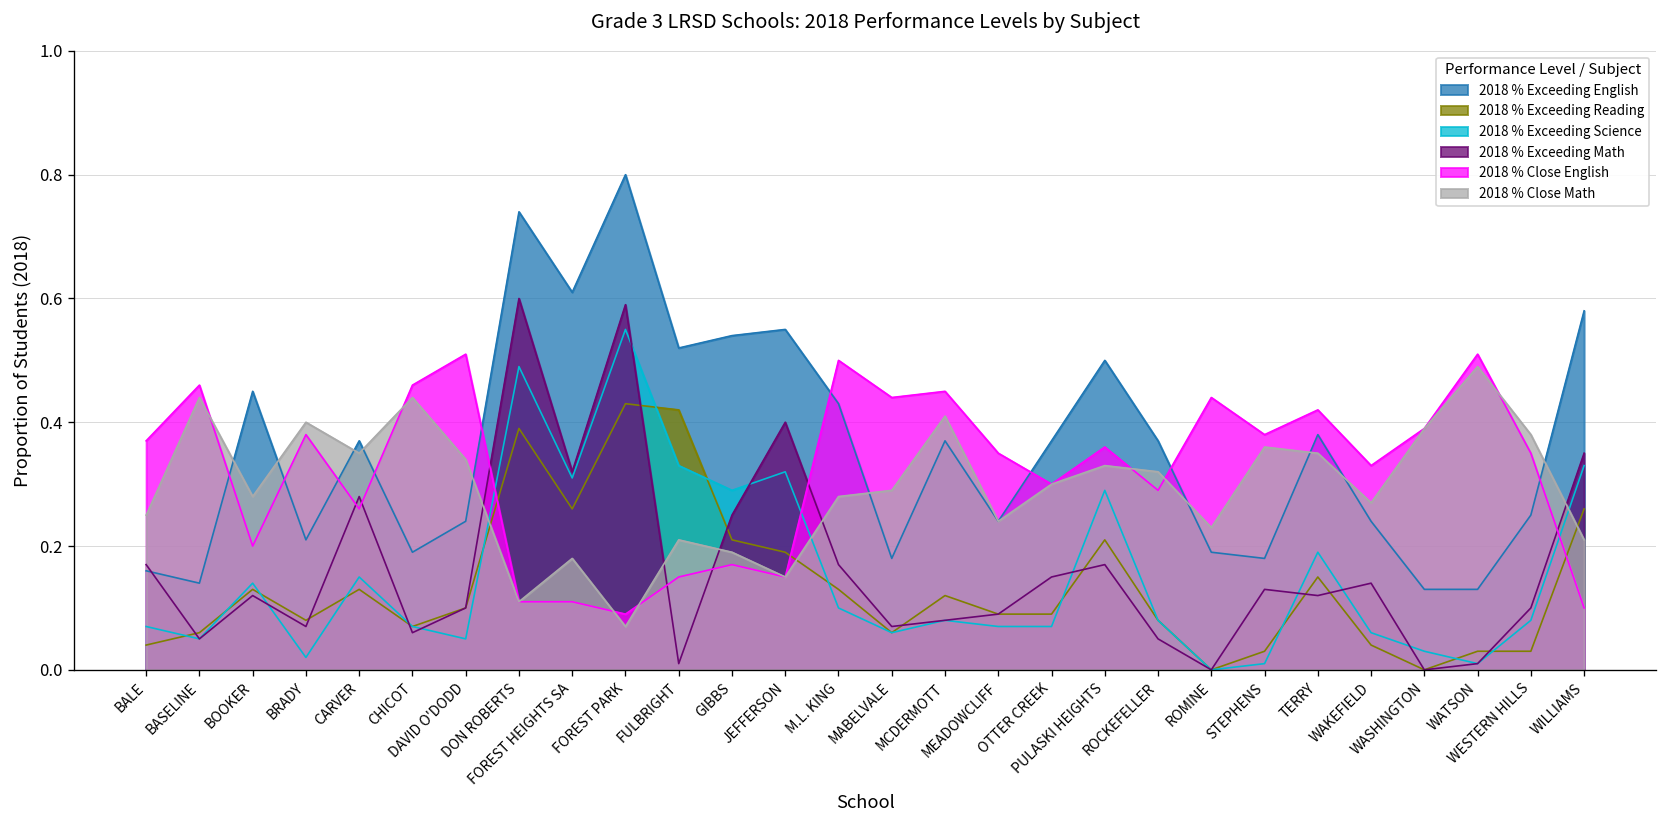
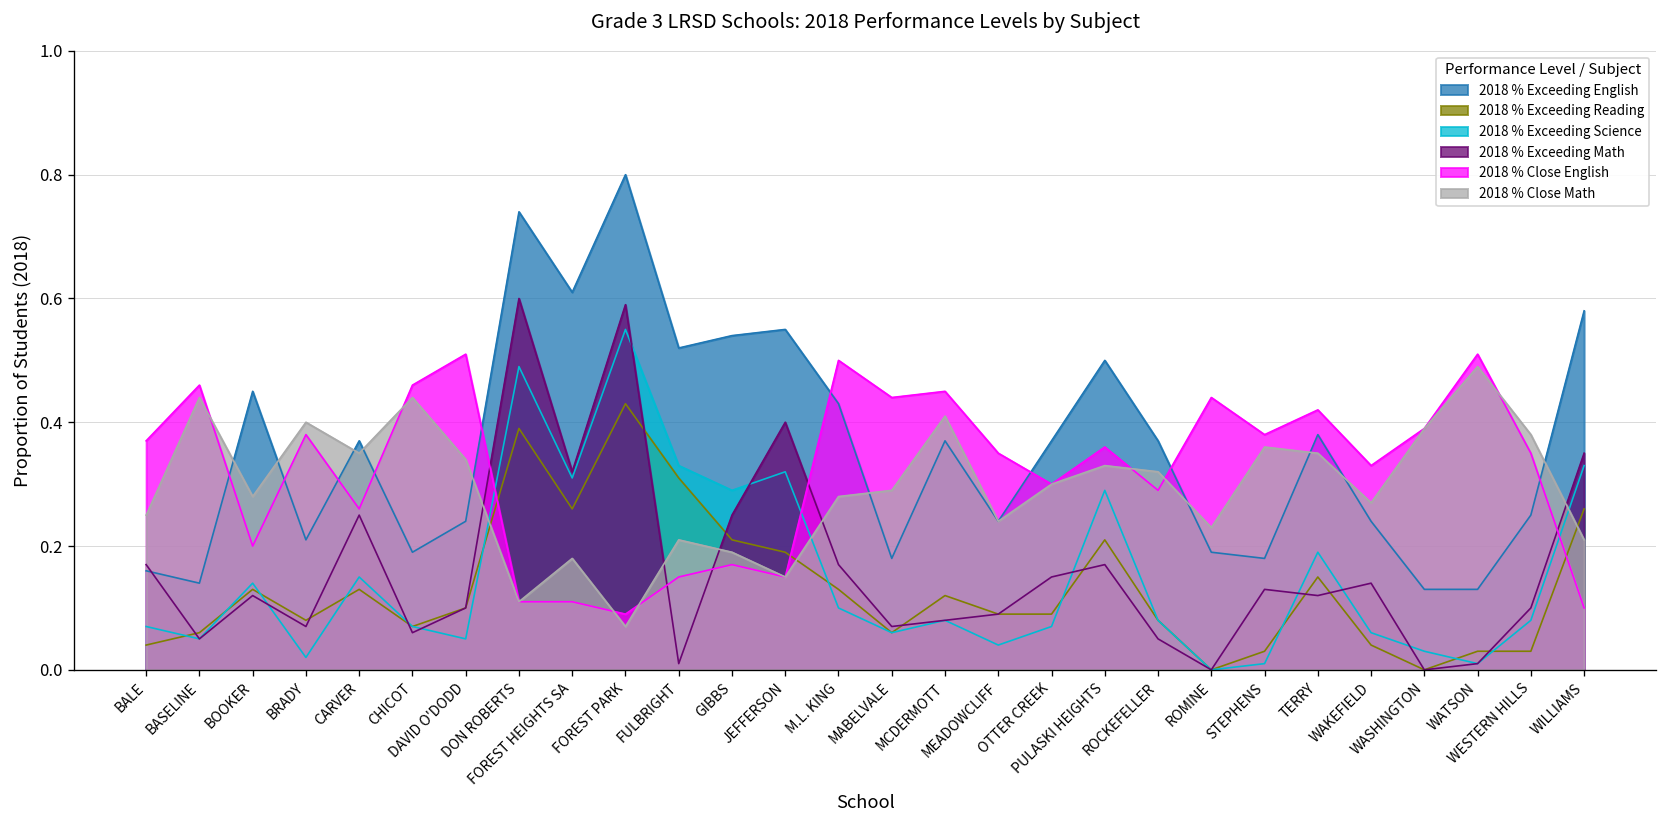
2018 % Exceeding Math, CARVER: 0.28 -> 0.25
2018 % Exceeding Reading, FULBRIGHT: 0.42 -> 0.31
2018 % Exceeding Science, MEADOWCLIFF: 0.07 -> 0.04
